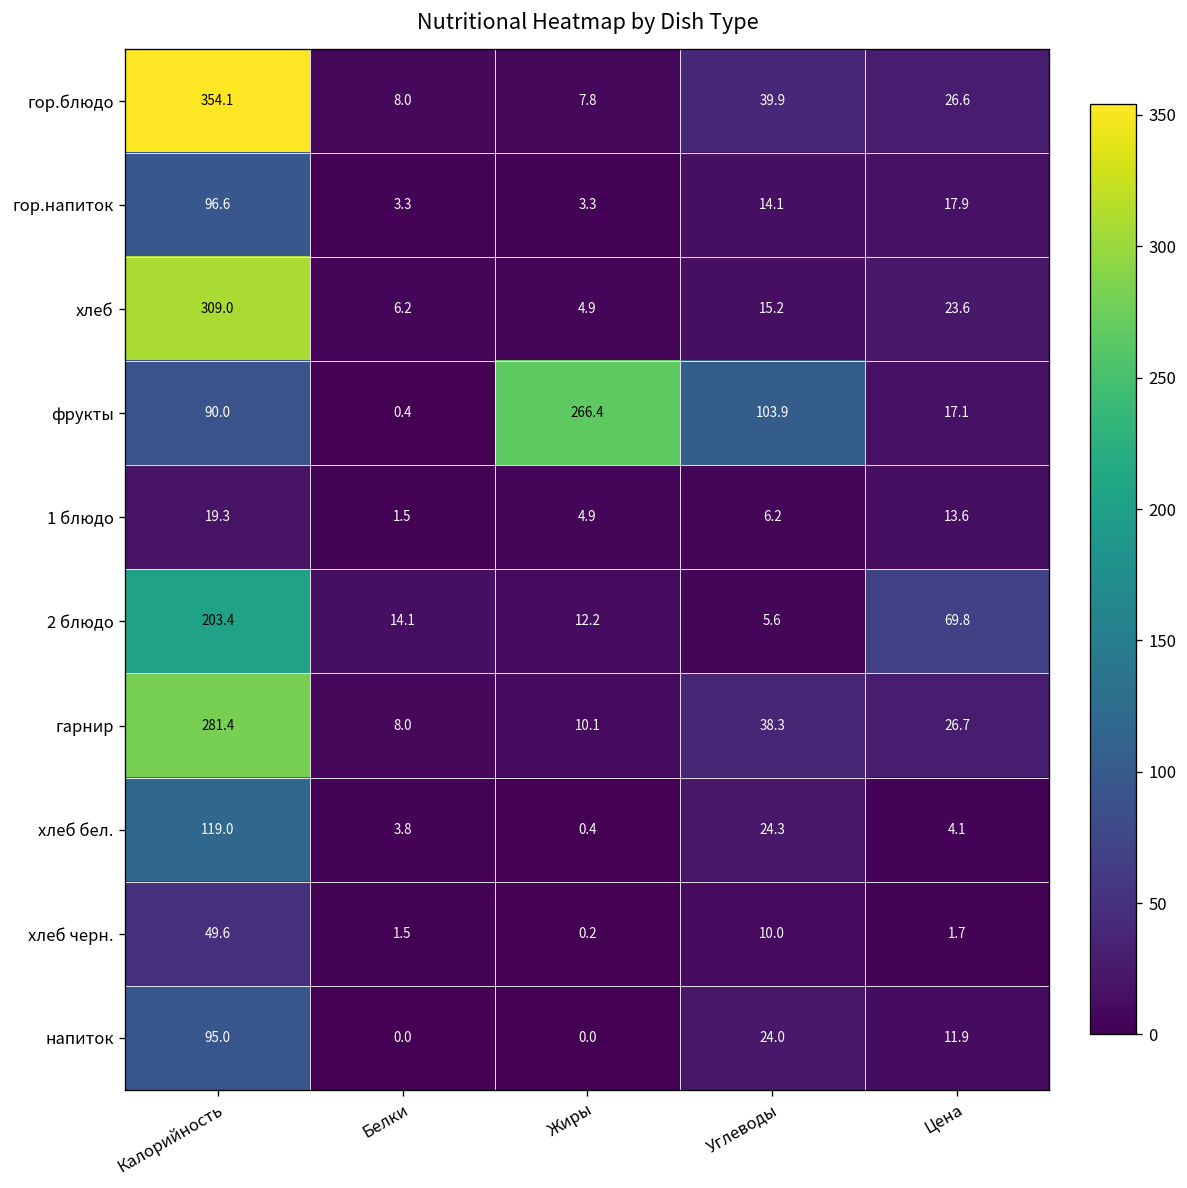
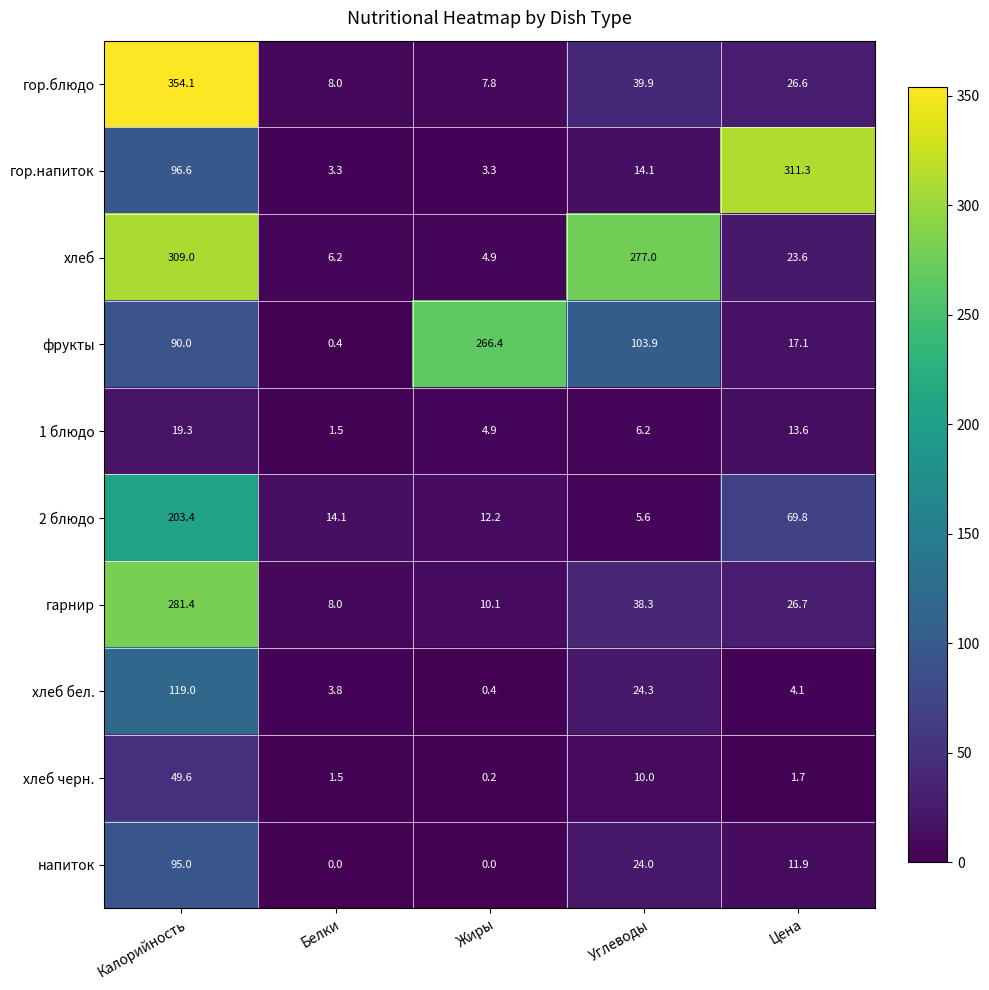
гор.напиток, Цена: 17.9 -> 311.3
хлеб, Углеводы: 15.2 -> 277.0
